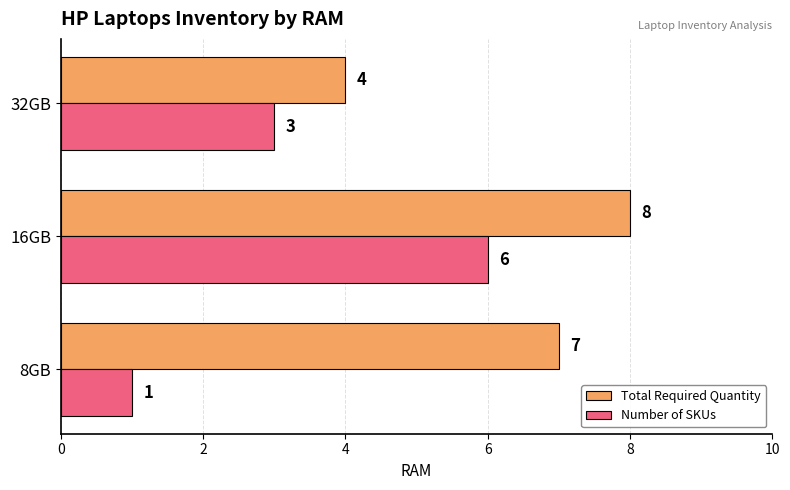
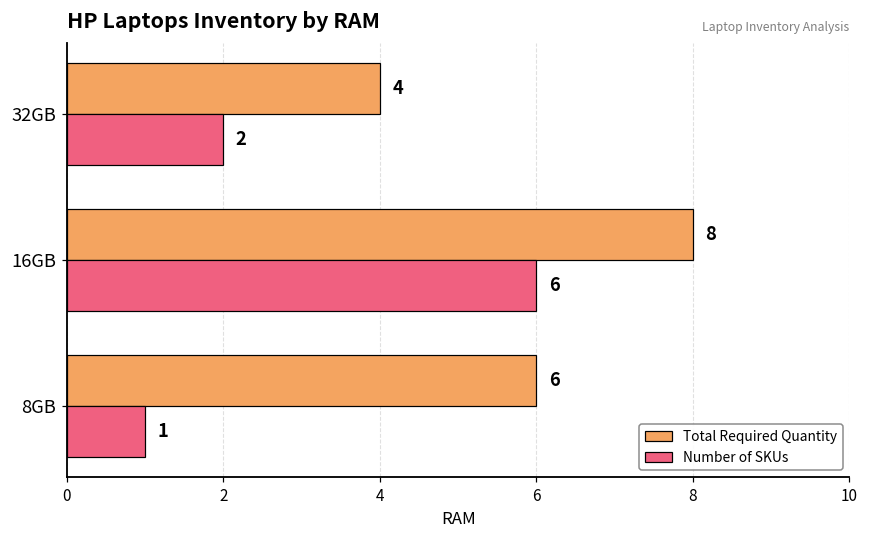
Number of SKUs, 32GB: 3 -> 2
Total Required Quantity, 8GB: 7 -> 6
